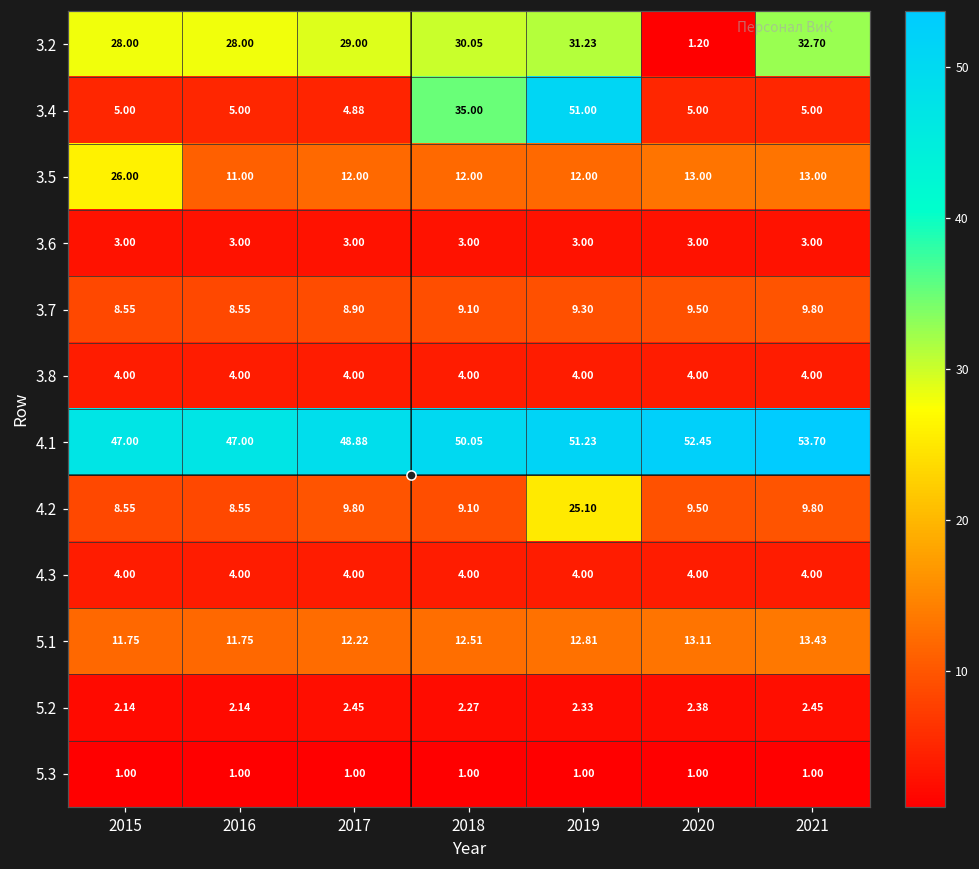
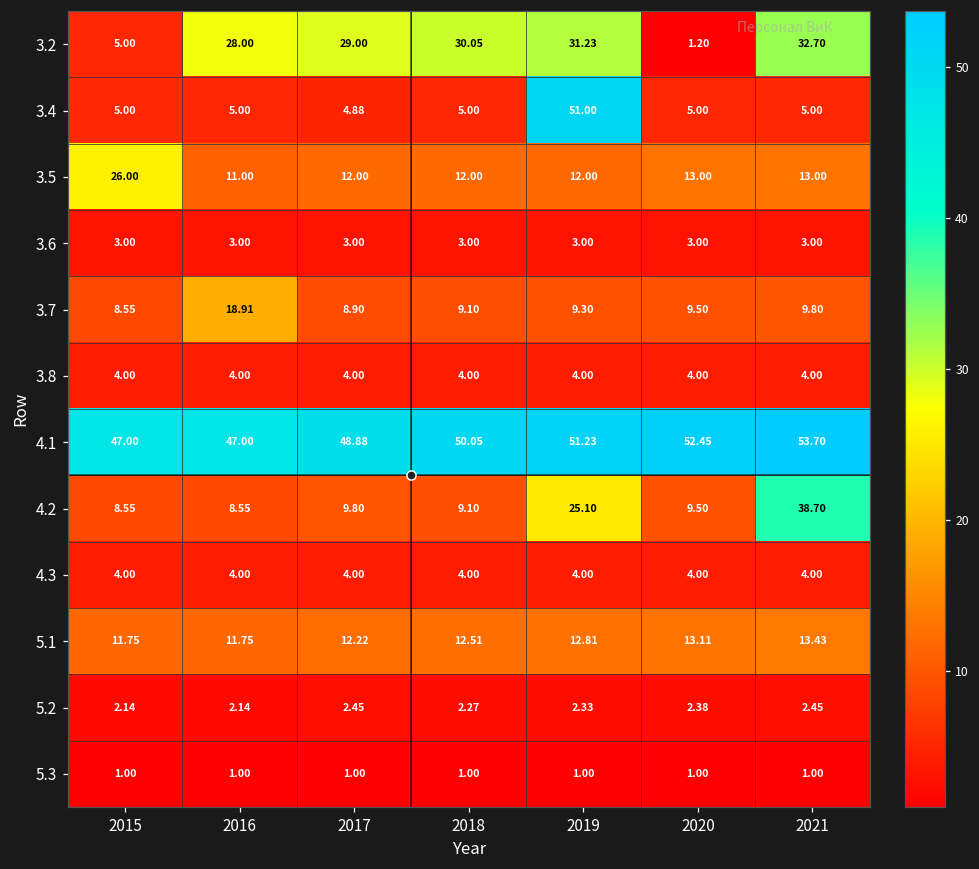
3.2, 2015: 28.00 -> 5.00
3.4, 2018: 35.00 -> 5.00
3.7, 2016: 8.55 -> 18.91
4.2, 2021: 9.80 -> 38.70
